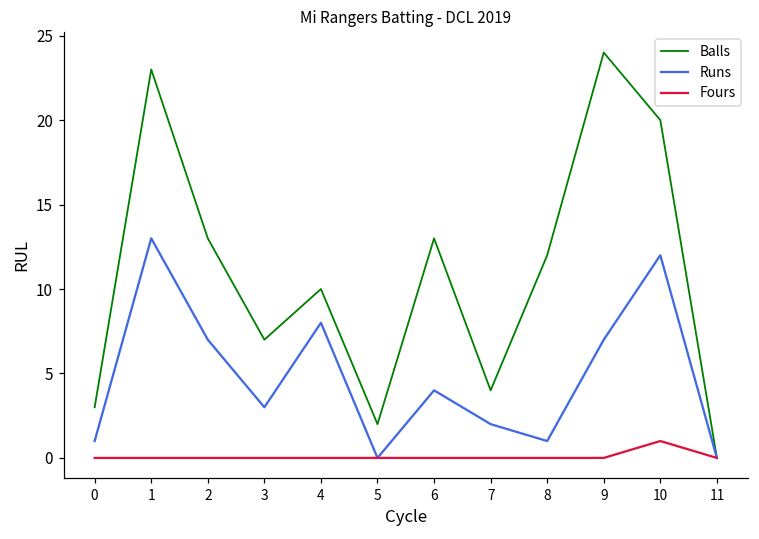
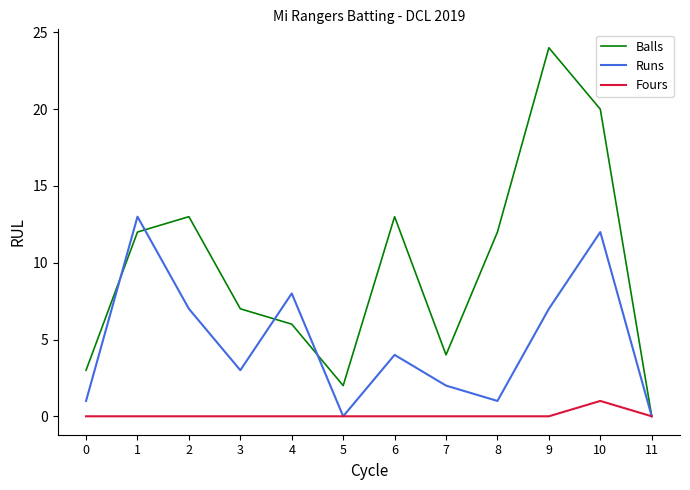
Balls, 1: 23 -> 12
Balls, 4: 10 -> 6
